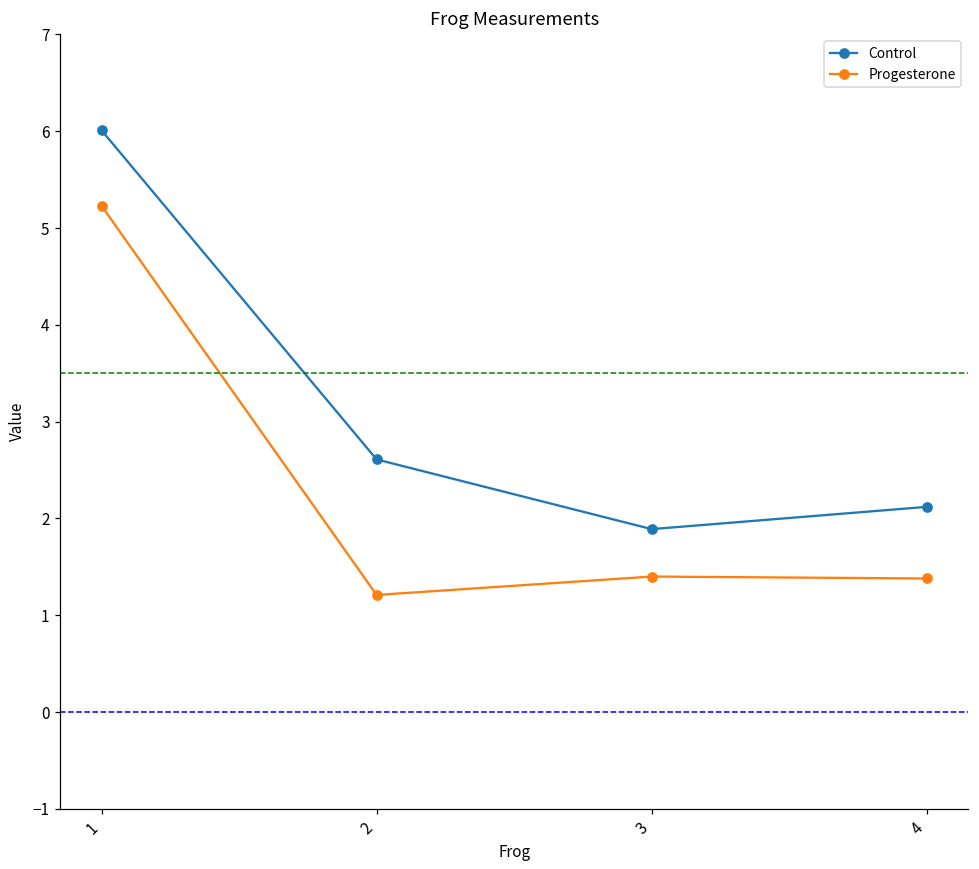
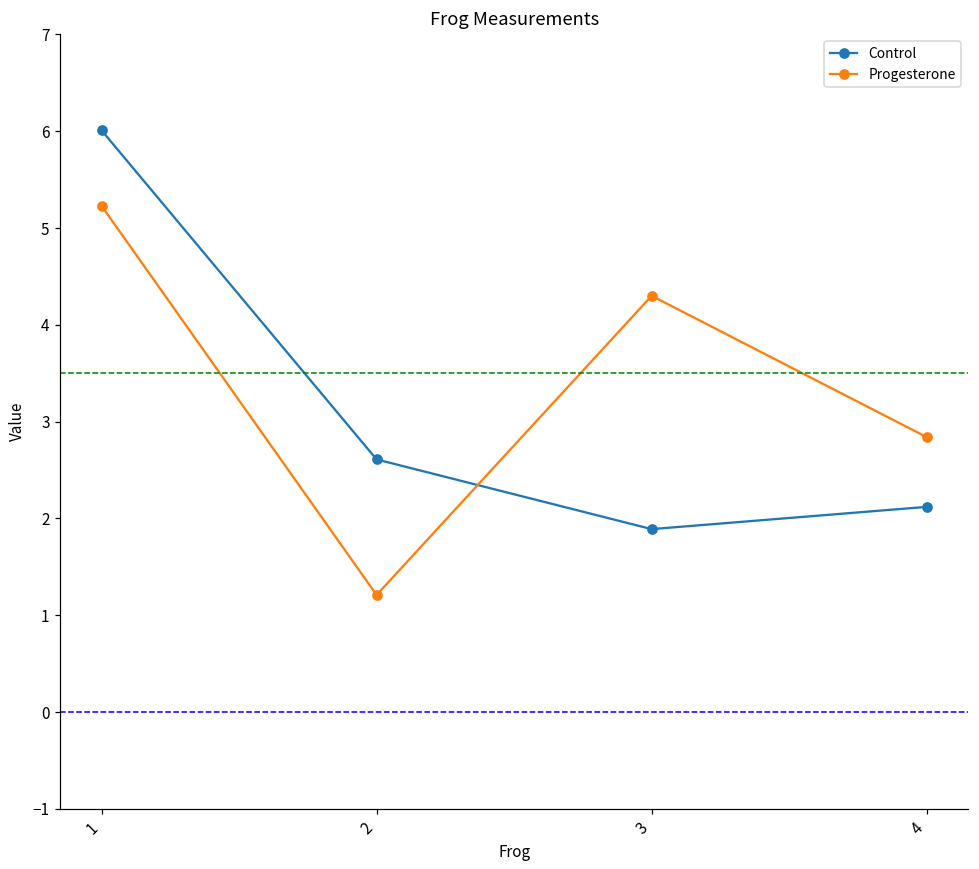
Progesterone, 3: 1.4 -> 4.3
Progesterone, 4: 1.4 -> 2.8
